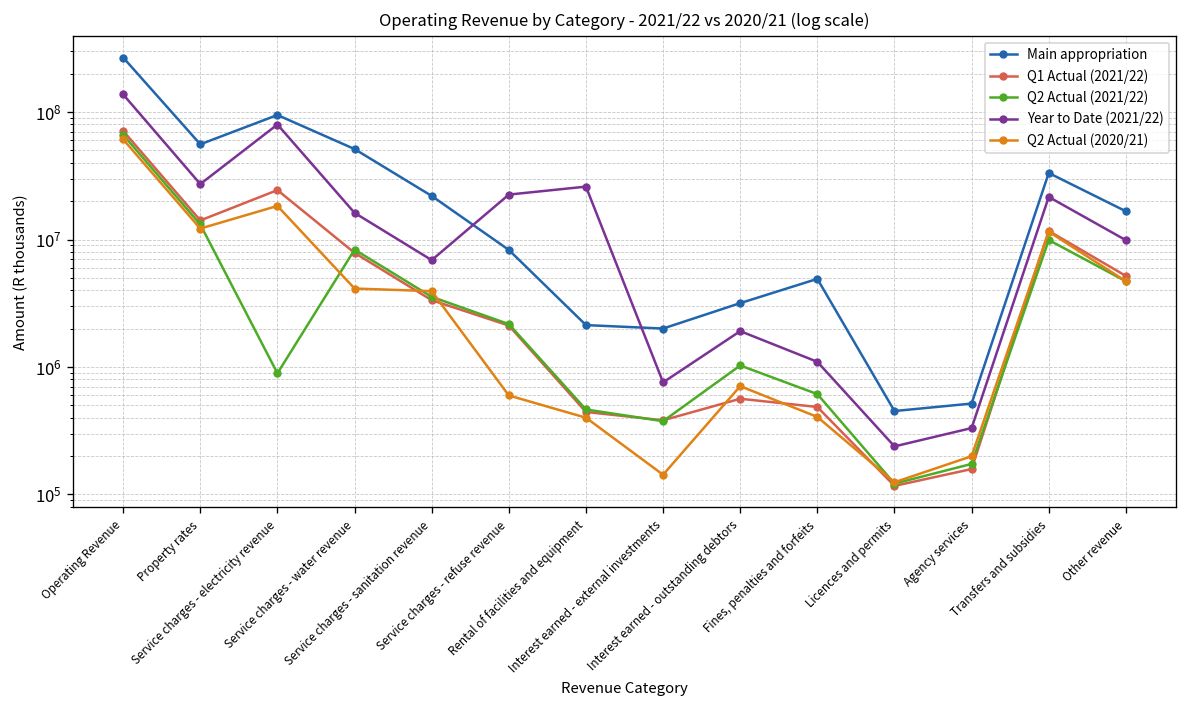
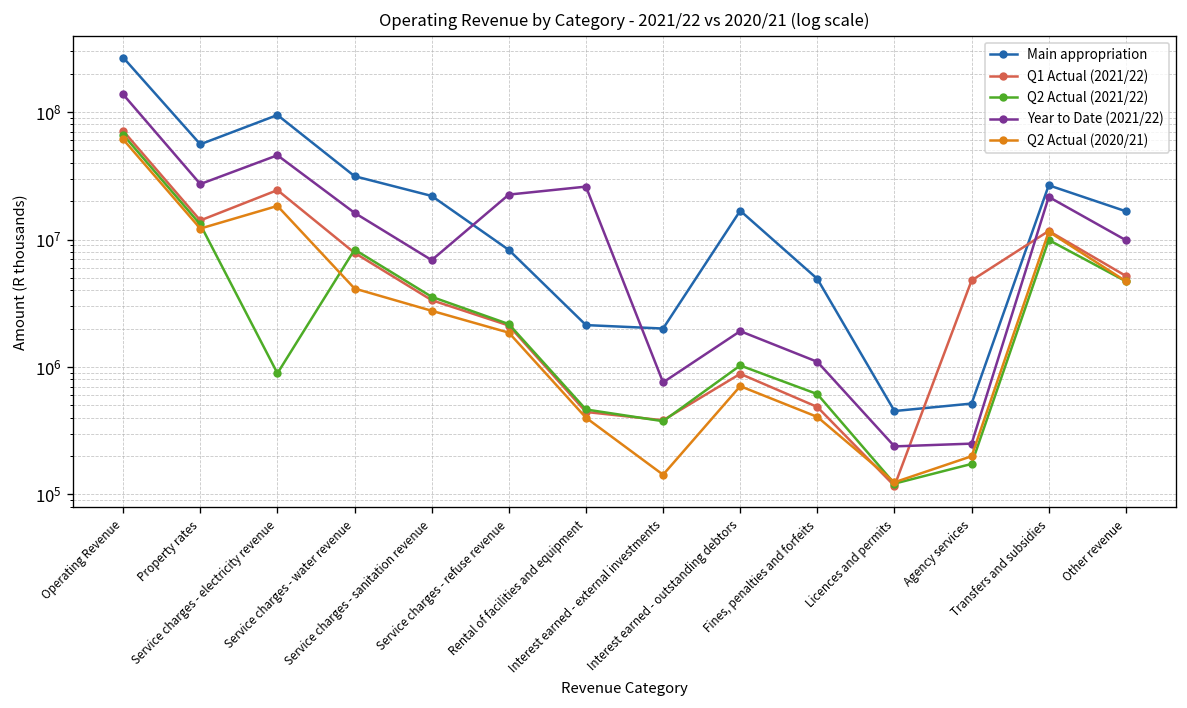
Year to Date (2021/22), Service charges - electricity revenue: 80000000 -> 46000000
Main appropriation, Service charges - water revenue: 50000000 -> 31000000
Q2 Actual (2020/21), Service charges - sanitation revenue: 3900000 -> 2800000
Q2 Actual (2020/21), Service charges - refuse revenue: 600000 -> 1900000
Main appropriation, Interest earned - outstanding debtors: 3200000 -> 17000000
Q1 Actual (2021/22), Interest earned - outstanding debtors: 600000 -> 900000
Q1 Actual (2021/22), Agency services: 160000 -> 5000000
Year to Date (2021/22), Agency services: 330000 -> 250000
Main appropriation, Transfers and subsidies: 33000000 -> 27000000
